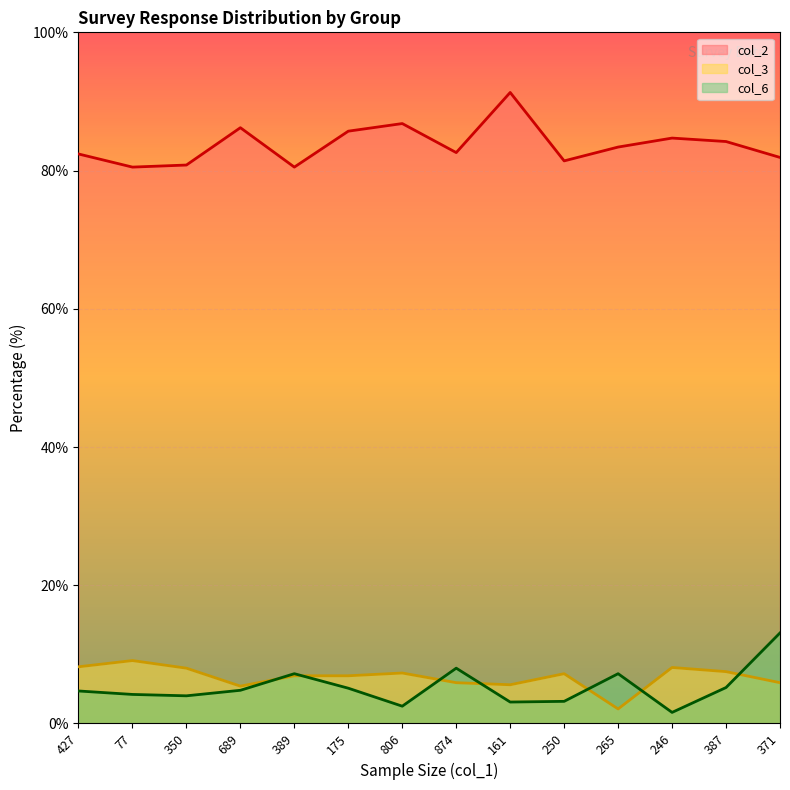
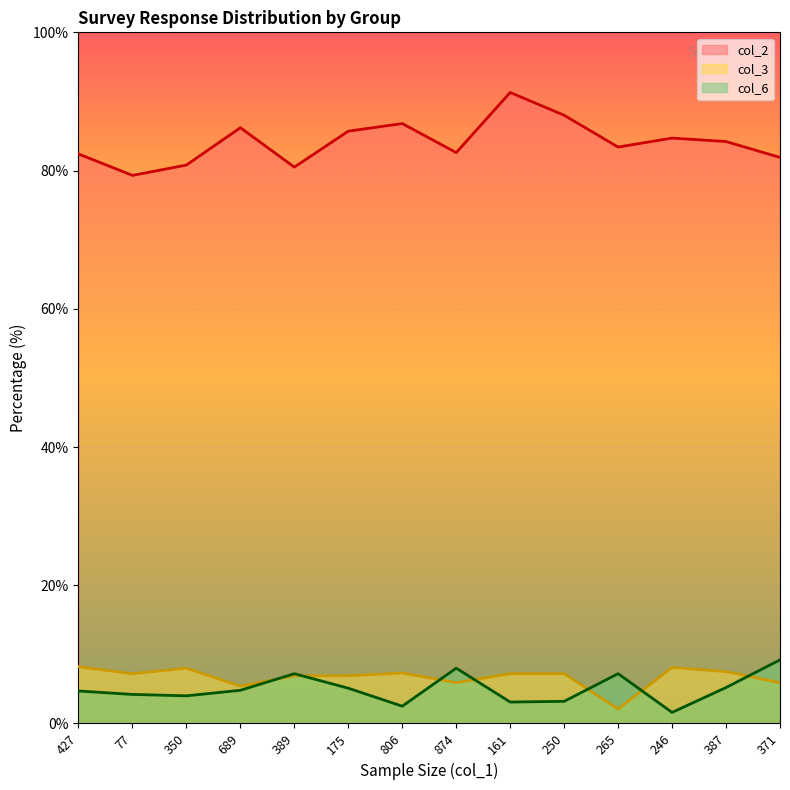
col_2, 77: 81% -> 79%
col_3, 77: 9% -> 7%
col_3, 161: 6% -> 7%
col_2, 250: 81% -> 88%
col_6, 371: 13% -> 9%
